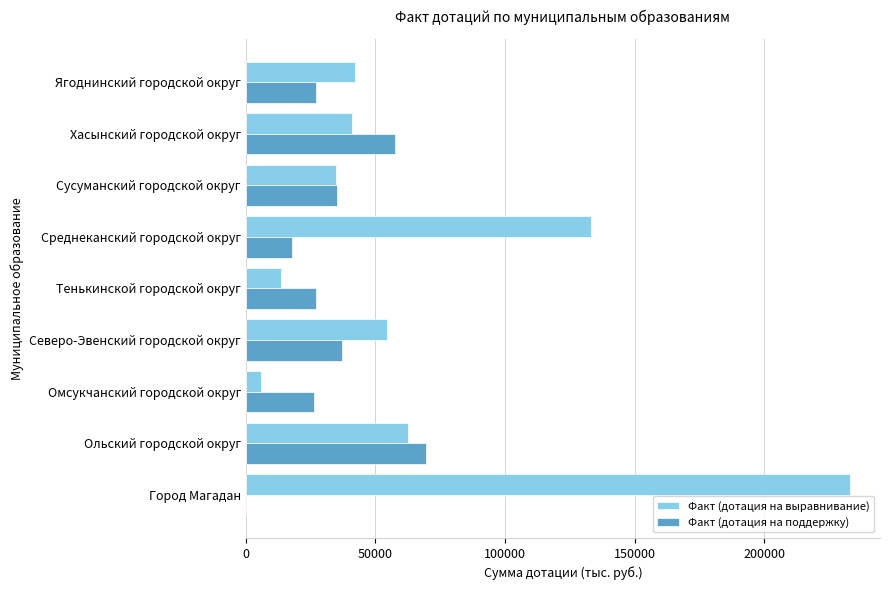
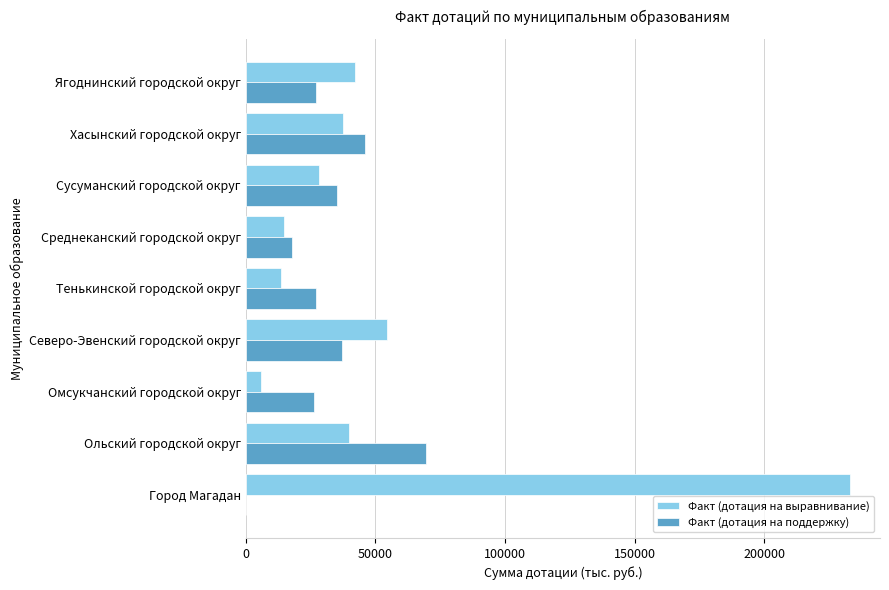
Факт (дотация на выравнивание), Хасынский городской округ: 41000 -> 38000
Факт (дотация на поддержку), Хасынский городской округ: 58000 -> 46000
Факт (дотация на выравнивание), Сусуманский городской округ: 35000 -> 28000
Факт (дотация на выравнивание), Среднеканский городской округ: 133000 -> 15000
Факт (дотация на выравнивание), Ольский городской округ: 62000 -> 40000
